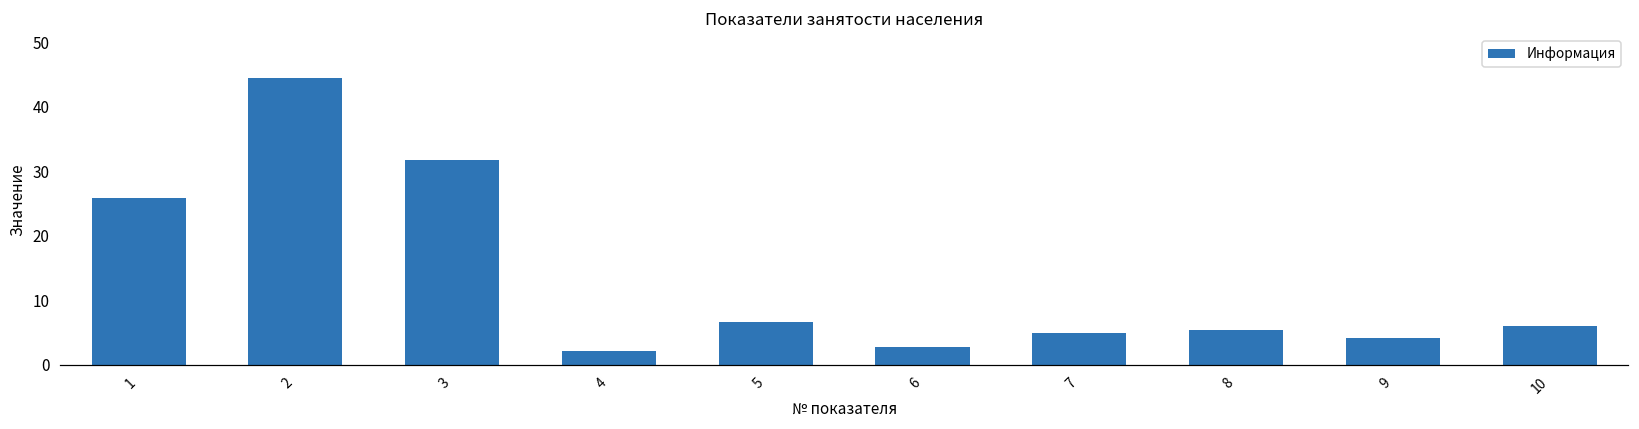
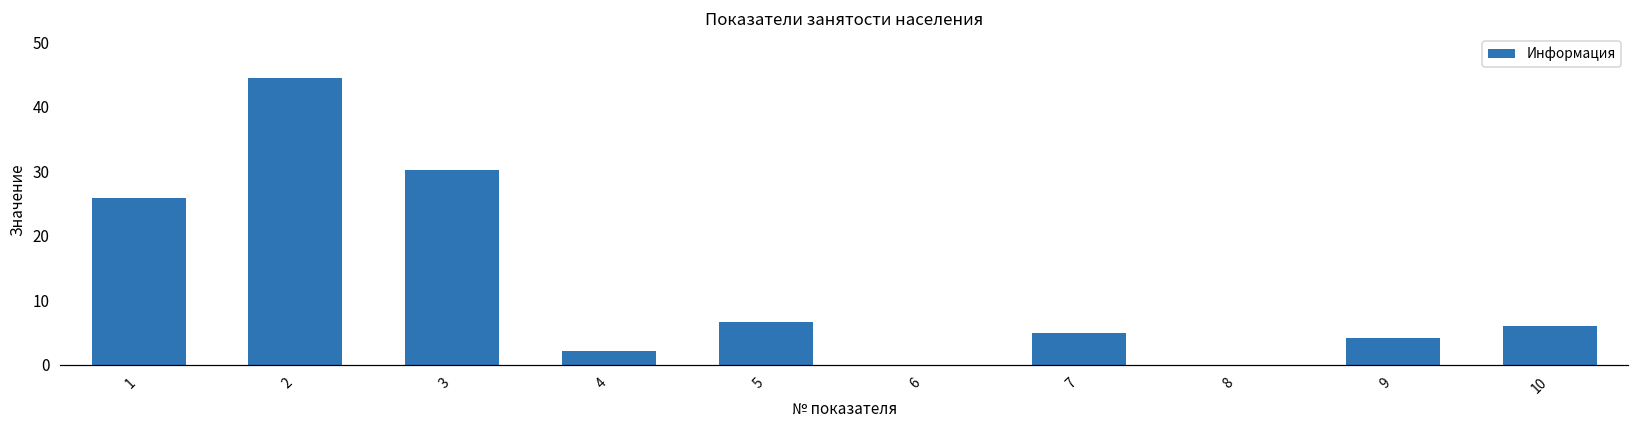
3: 32 -> 30
6: 3 -> 0
8: 5 -> 0
